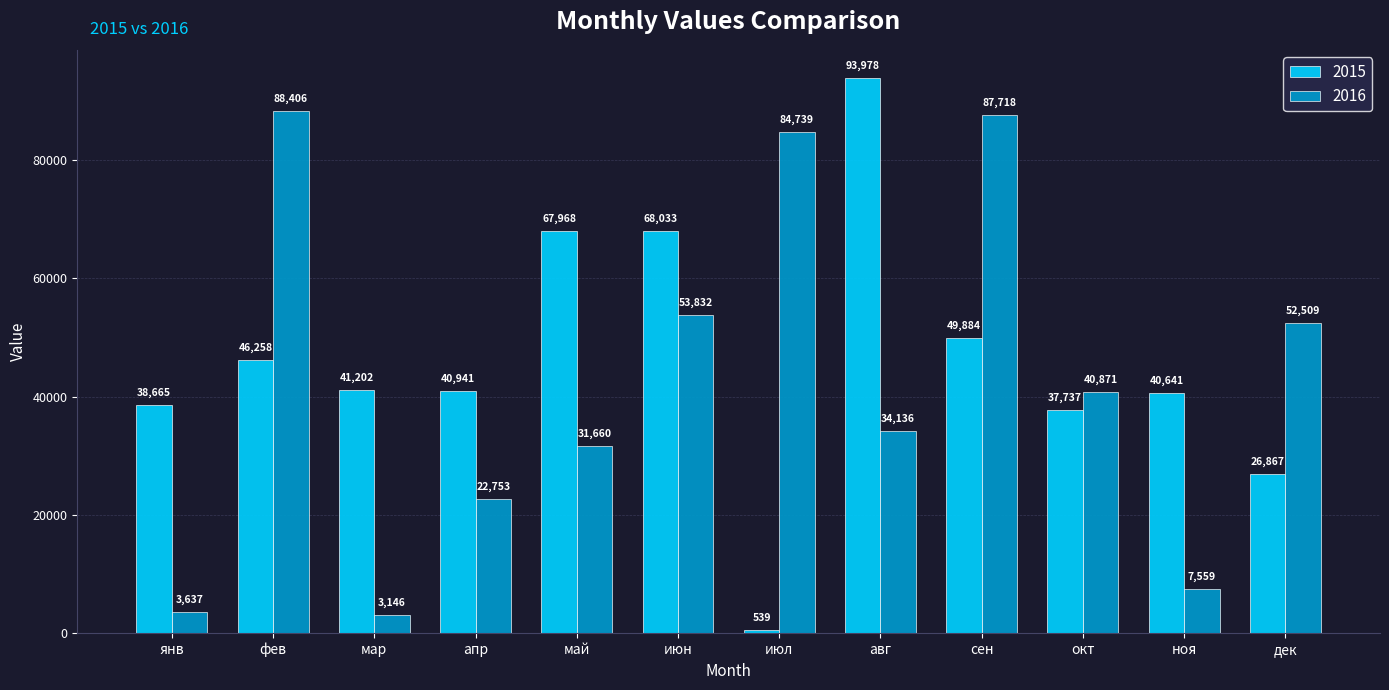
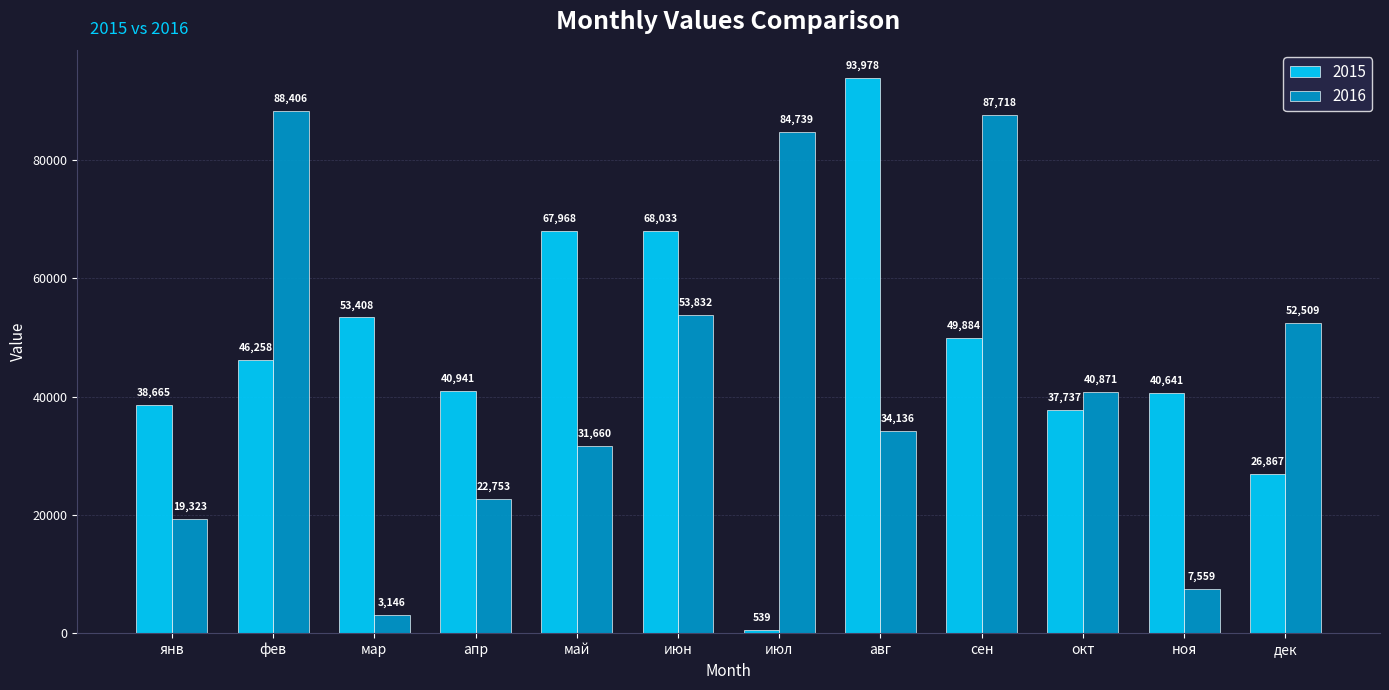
2016, янв: 3,637 -> 19,323
2015, мар: 41,202 -> 53,408
